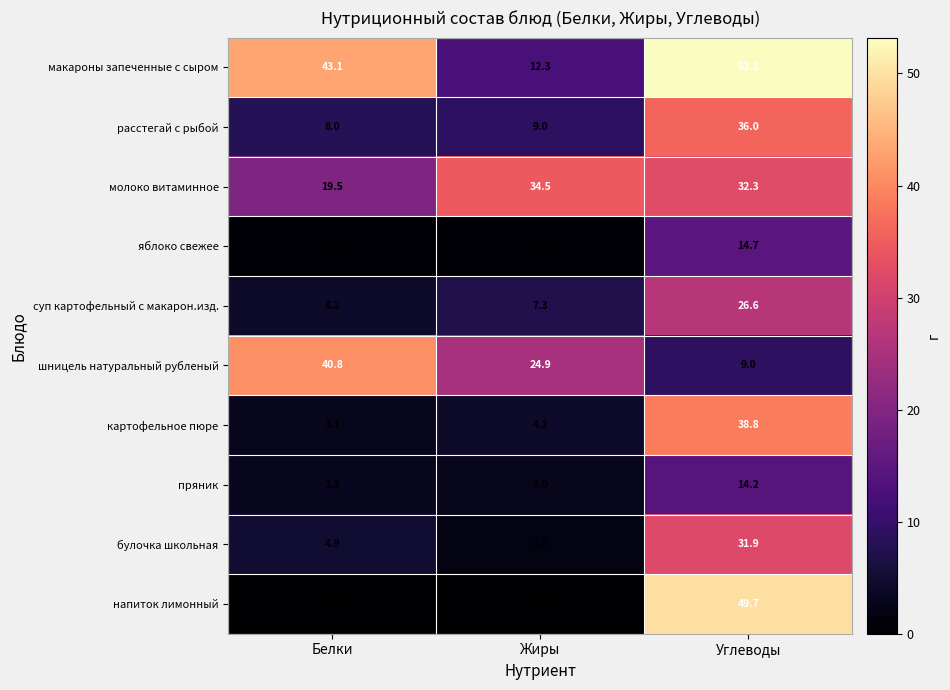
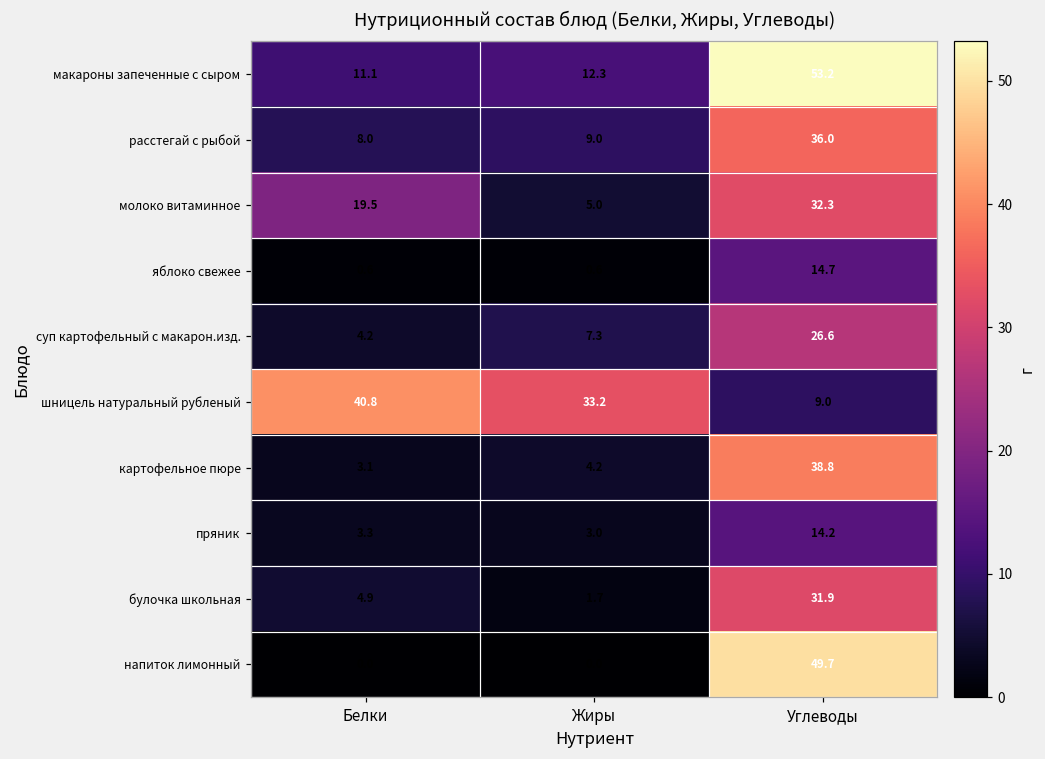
макароны запеченные с сыром, Белки: 43.1 -> 11.1
молоко витаминное, Жиры: 34.5 -> 5.0
шницель натуральный рубленый, Жиры: 24.9 -> 33.2
